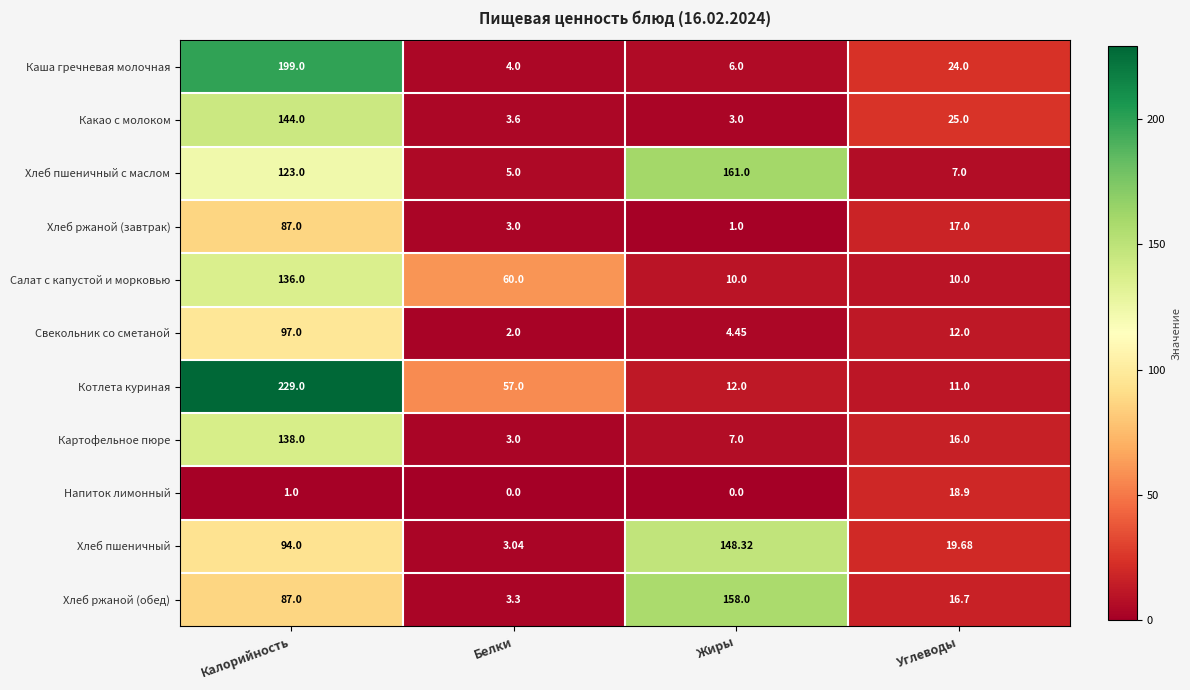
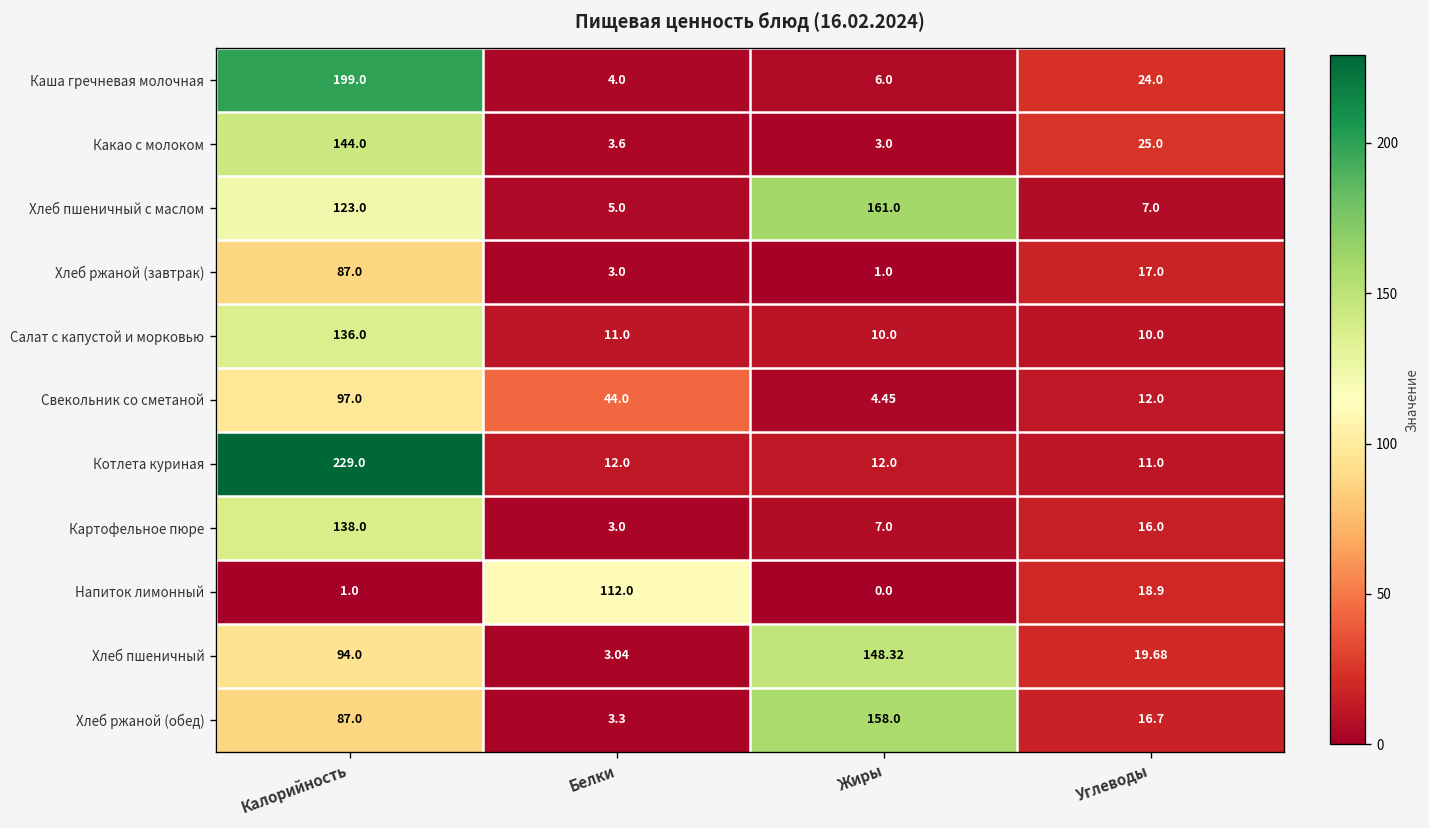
Салат с капустой и морковью, Белки: 60.0 -> 11.0
Свекольник со сметаной, Белки: 2.0 -> 44.0
Котлета куриная, Белки: 57.0 -> 12.0
Напиток лимонный, Белки: 0.0 -> 112.0
